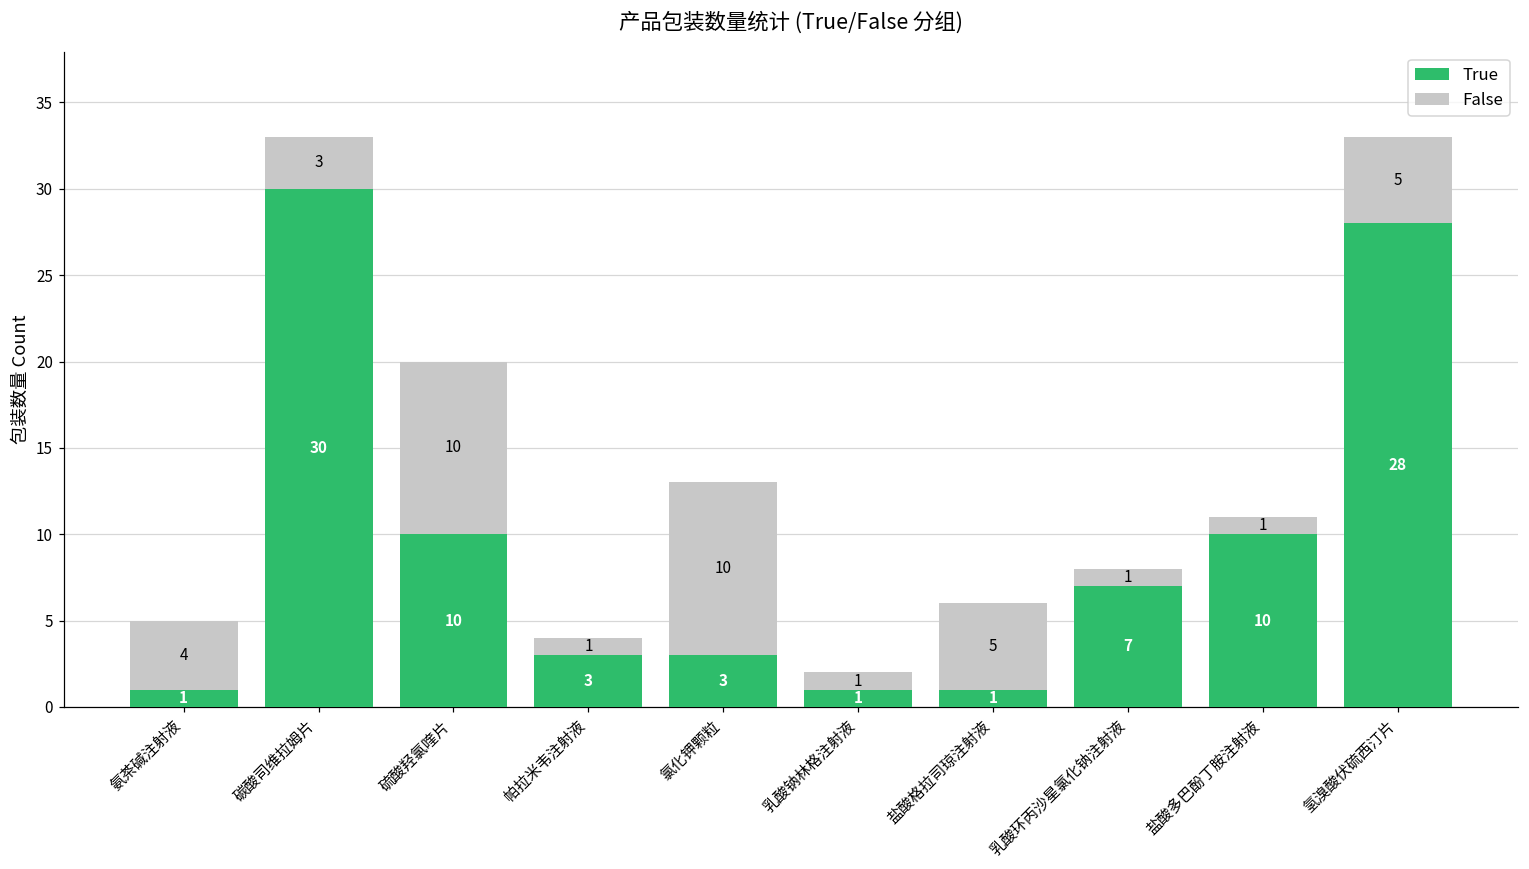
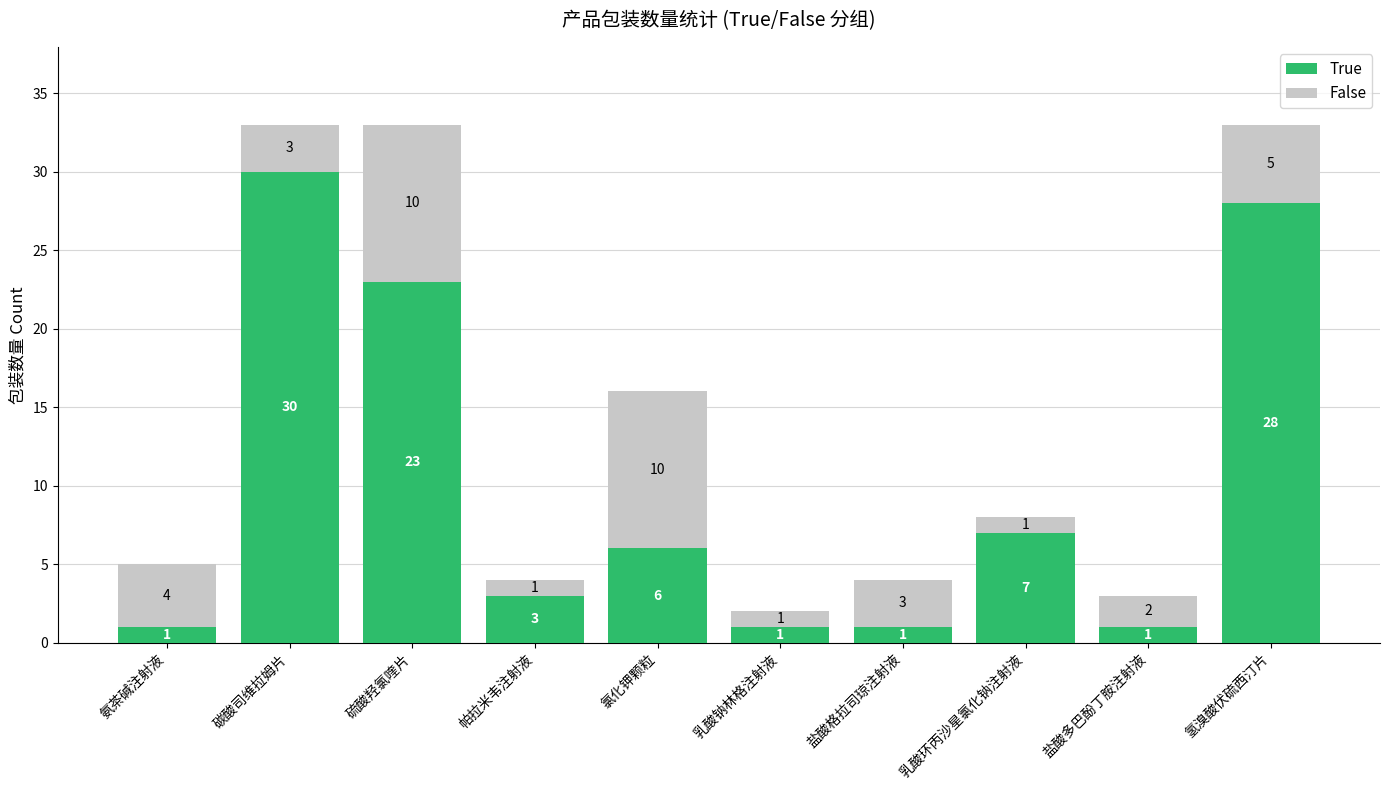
True, 硫酸羟氯喹片: 10 -> 23
True, 氯化钾颗粒: 3 -> 6
False, 盐酸格拉司琼注射液: 5 -> 3
True, 盐酸多巴酚丁胺注射液: 10 -> 1
False, 盐酸多巴酚丁胺注射液: 1 -> 2
